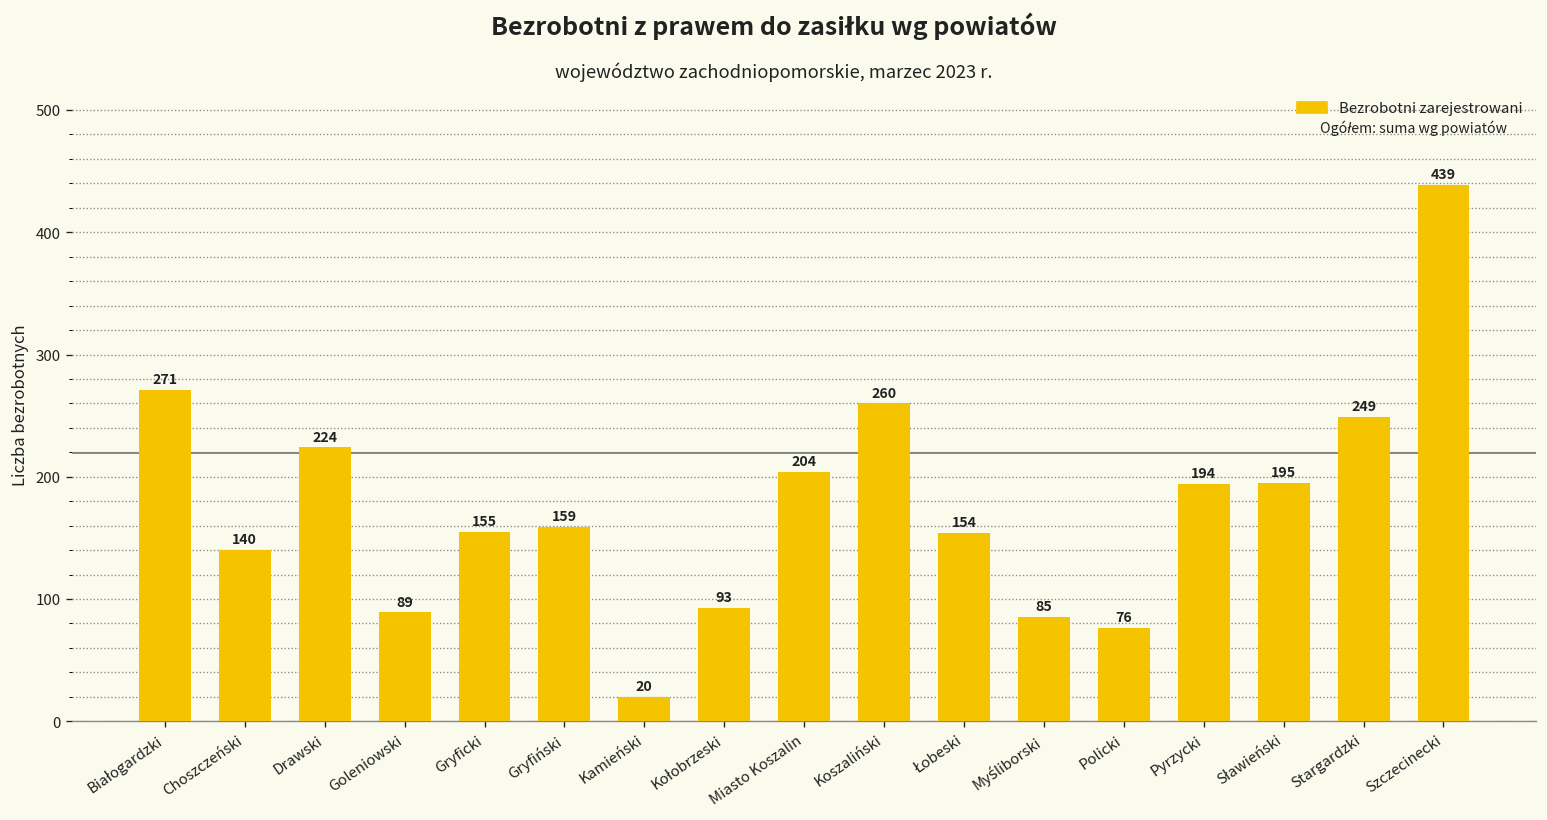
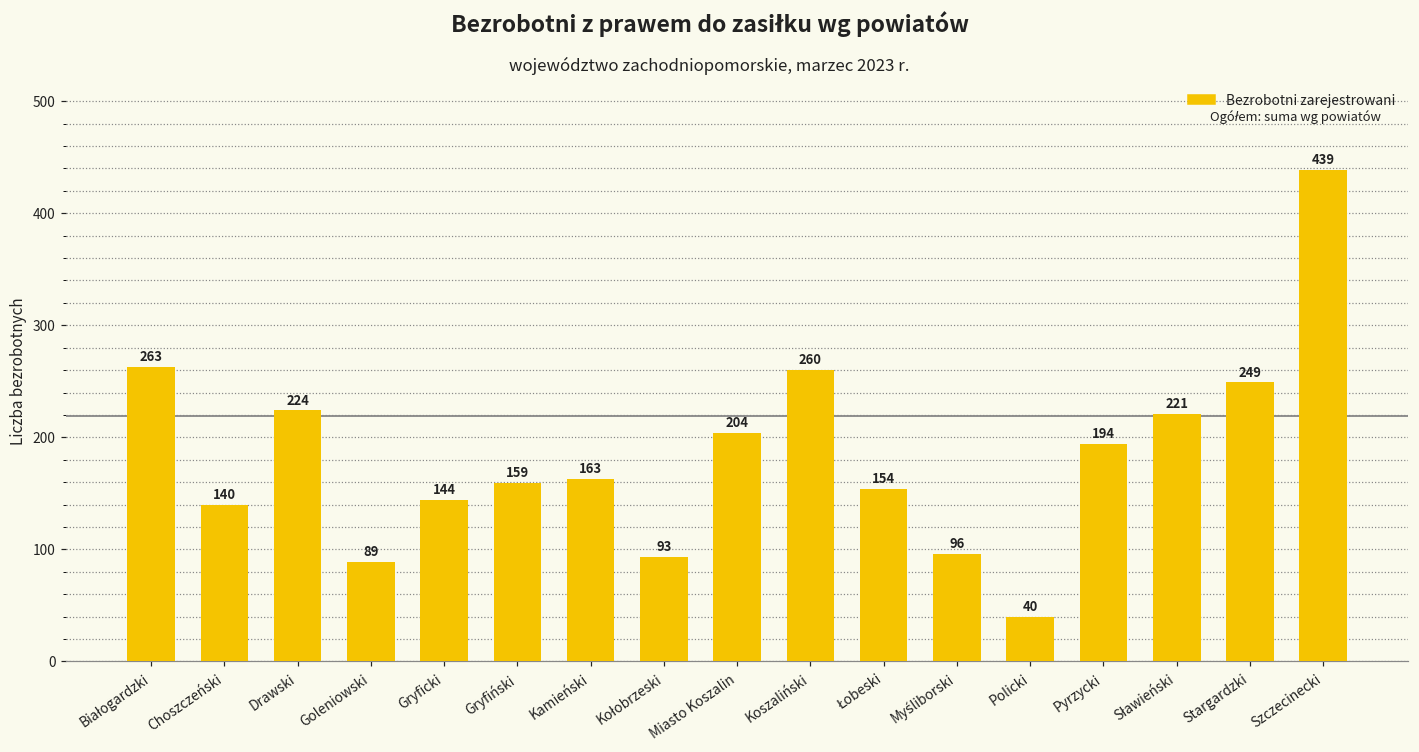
Białogardzki: 271 -> 263
Gryficki: 155 -> 144
Kamieński: 20 -> 163
Myśliborski: 85 -> 96
Policki: 76 -> 40
Sławieński: 195 -> 221
